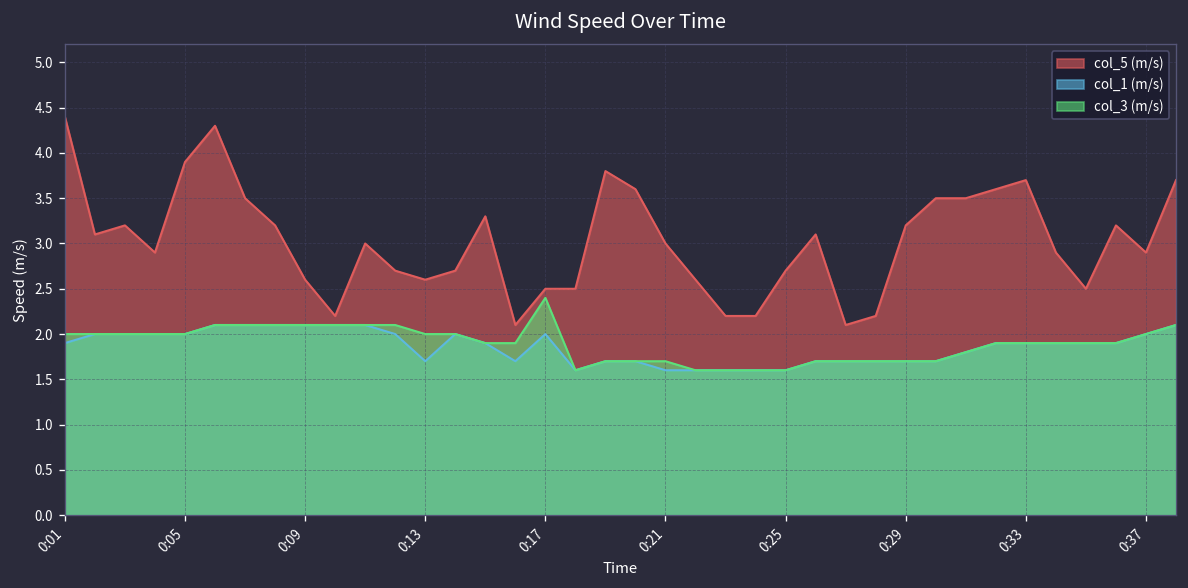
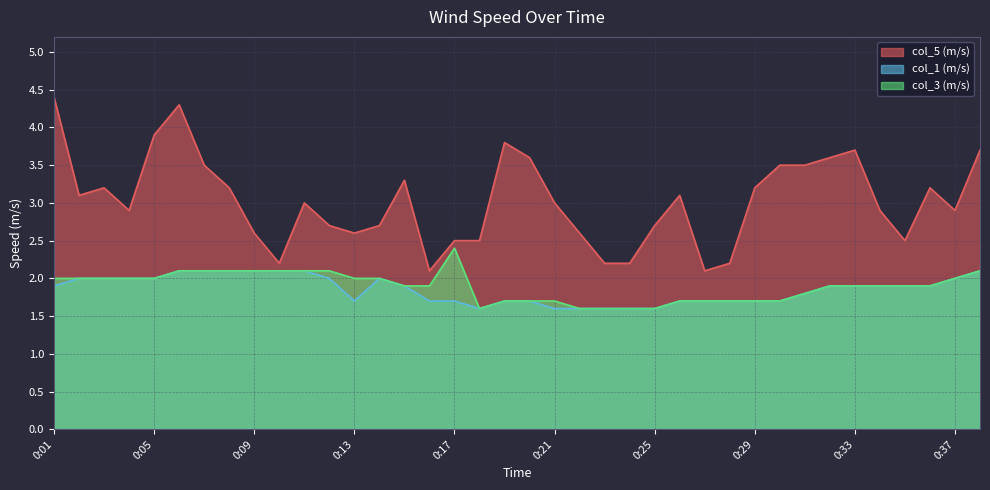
col_1 (m/s), 0:17: 2.0 -> 1.7
